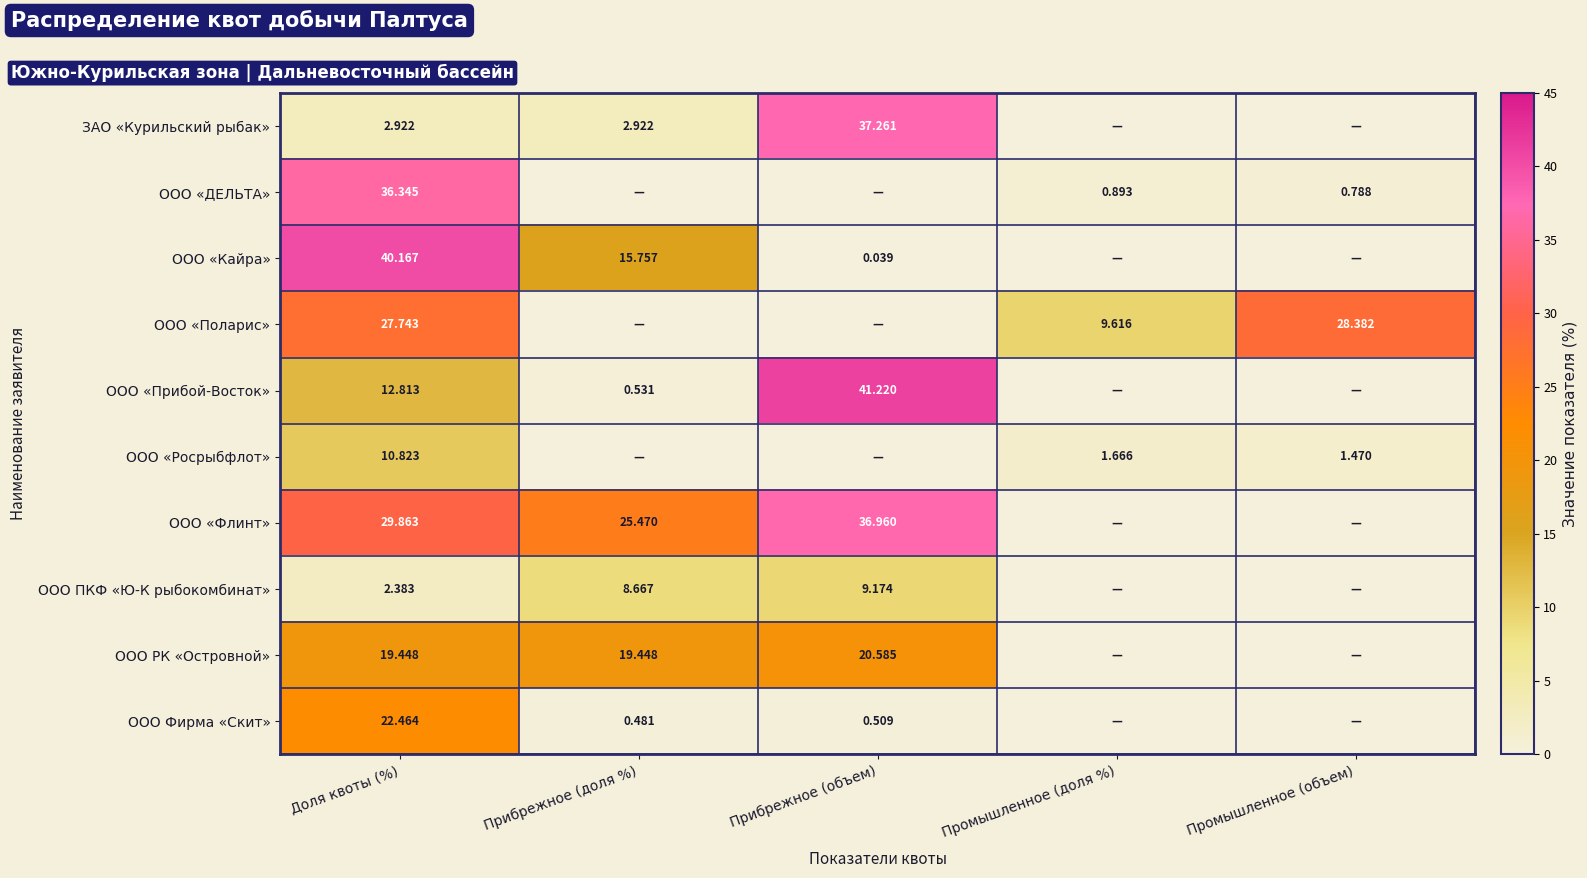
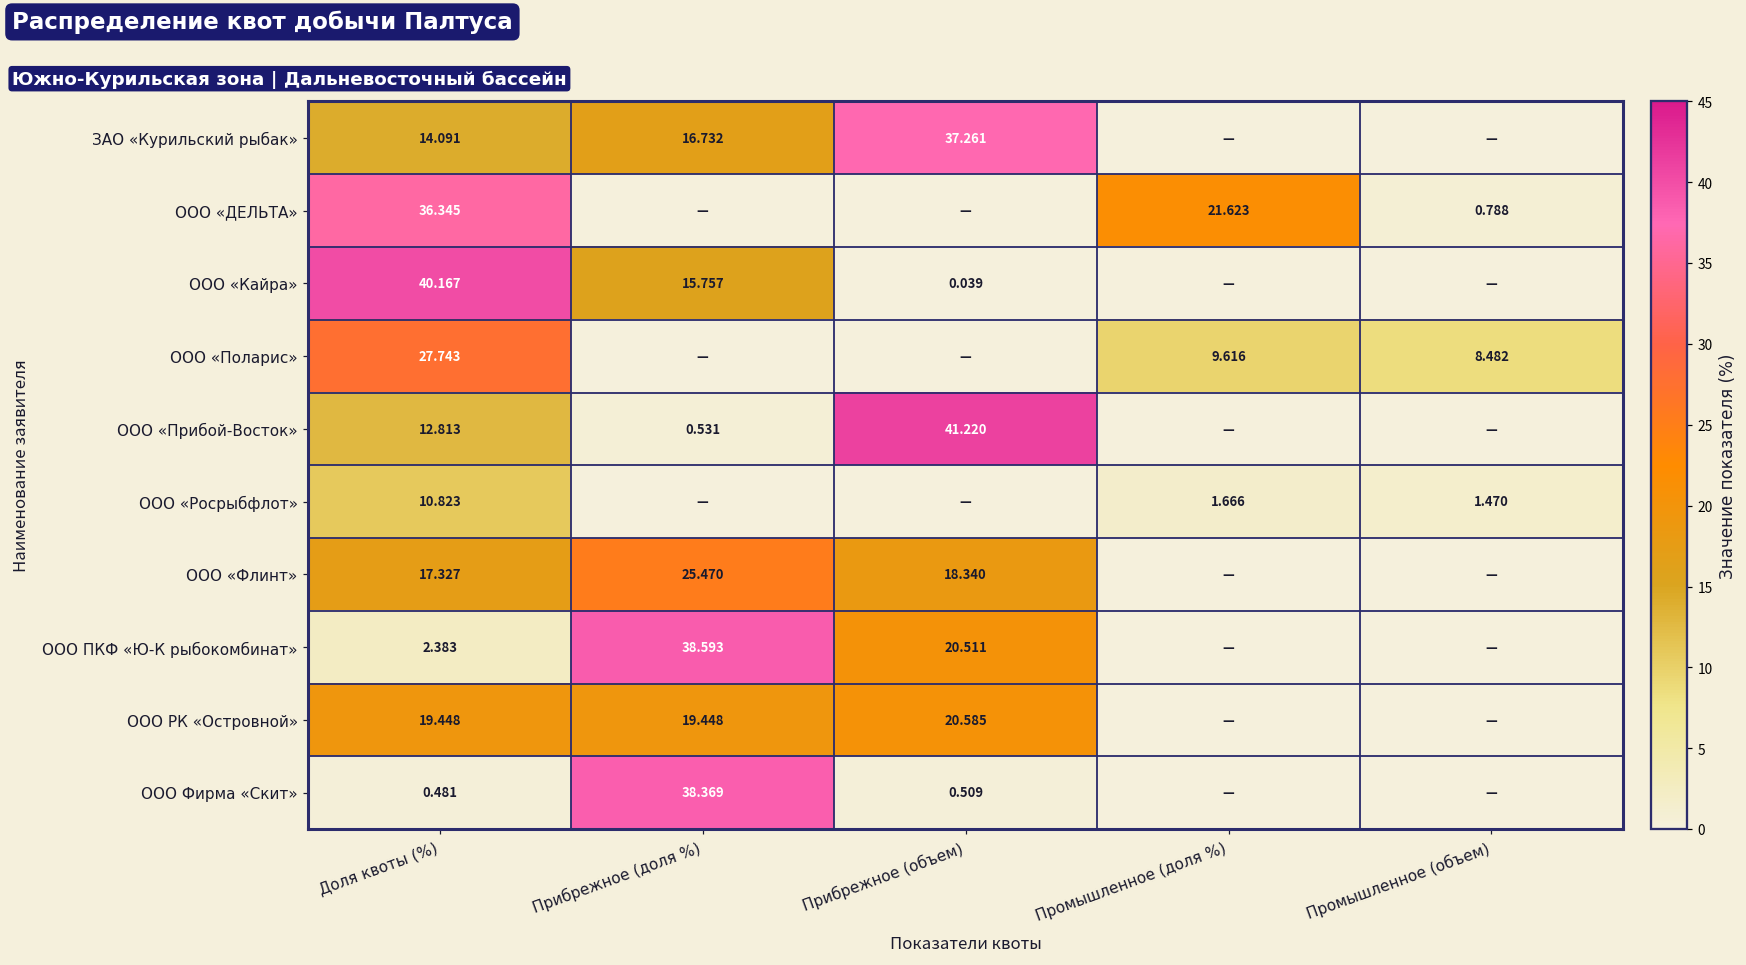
ЗАО «Курильский рыбак», Доля квоты (%): 2.922 -> 14.091
ЗАО «Курильский рыбак», Прибрежное (доля %): 2.922 -> 16.732
ООО «ДЕЛЬТА», Промышленное (доля %): 0.893 -> 21.623
ООО «Поларис», Промышленное (объем): 28.382 -> 8.482
ООО «Флинт», Доля квоты (%): 29.863 -> 17.327
ООО «Флинт», Прибрежное (объем): 36.960 -> 18.340
ООО ПКФ «Ю-К рыбокомбинат», Прибрежное (доля %): 8.667 -> 38.593
ООО ПКФ «Ю-К рыбокомбинат», Прибрежное (объем): 9.174 -> 20.511
ООО Фирма «Скит», Доля квоты (%): 22.464 -> 0.481
ООО Фирма «Скит», Прибрежное (доля %): 0.481 -> 38.369
